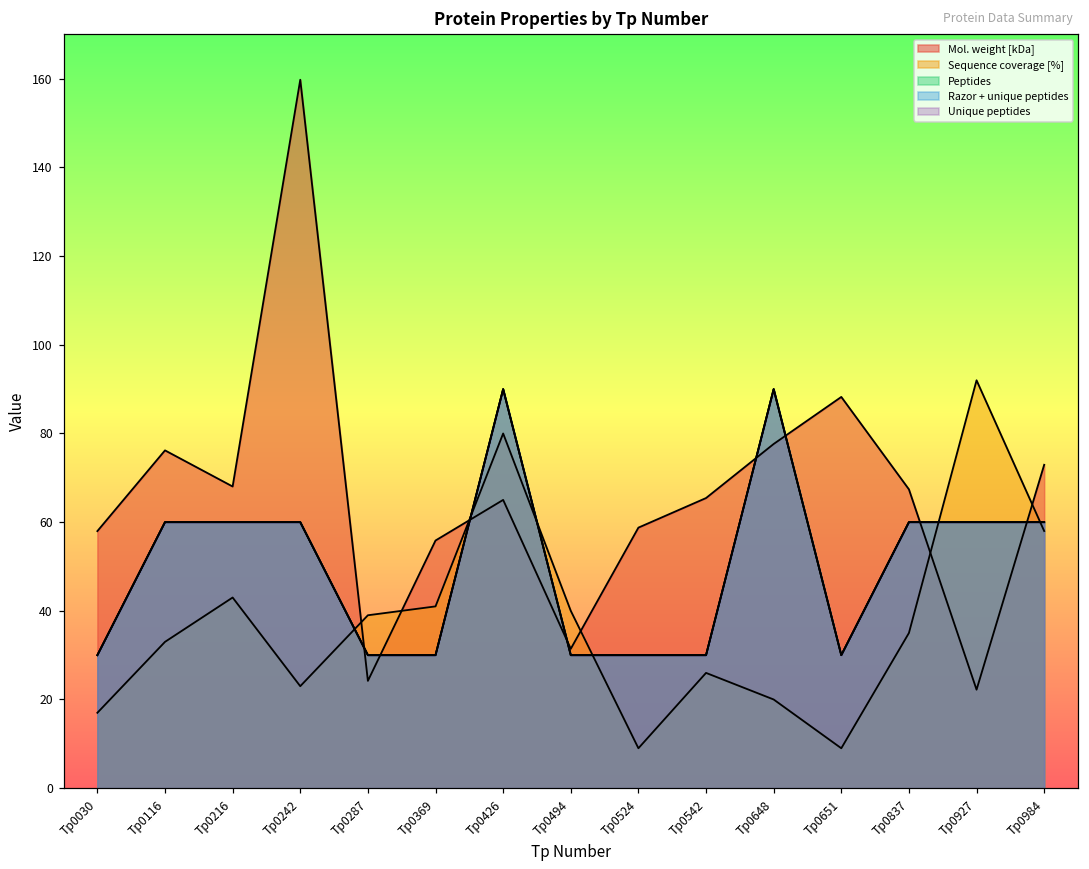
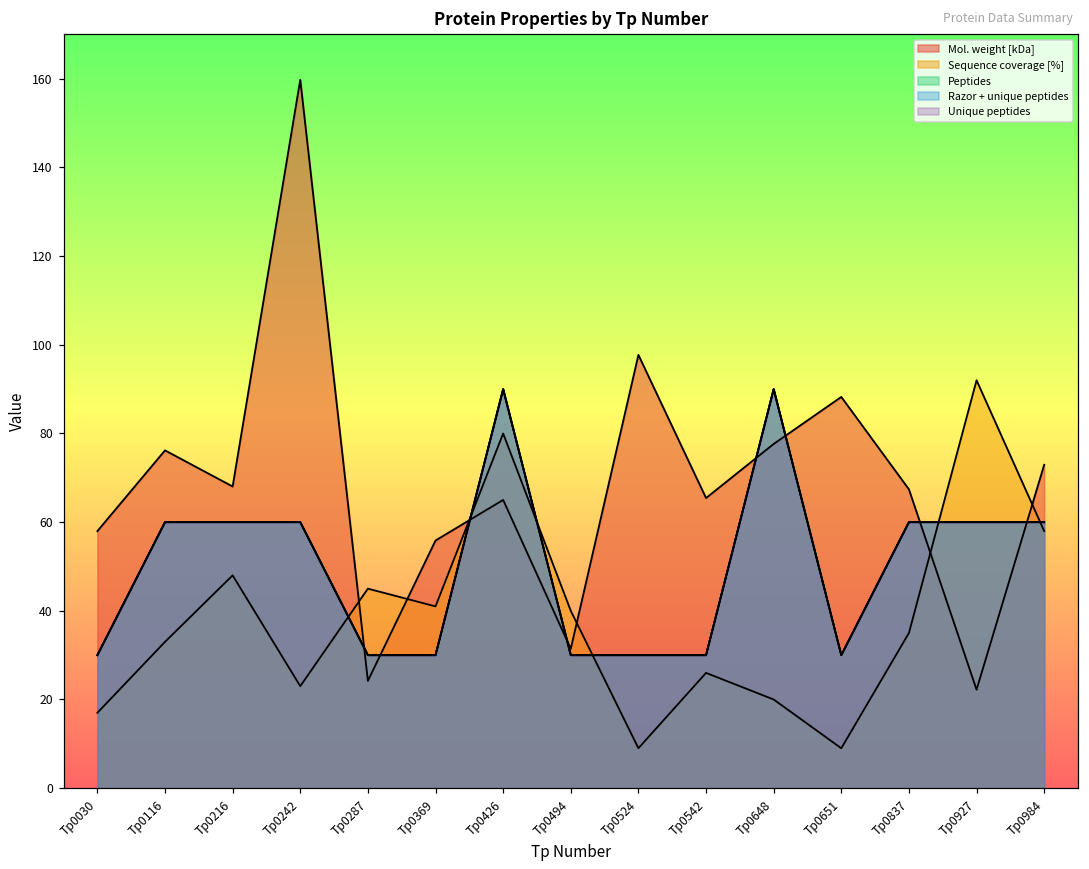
Sequence coverage [%], Tp0216: 43 -> 48
Sequence coverage [%], Tp0287: 39 -> 45
Mol. weight [kDa], Tp0524: 59 -> 98
